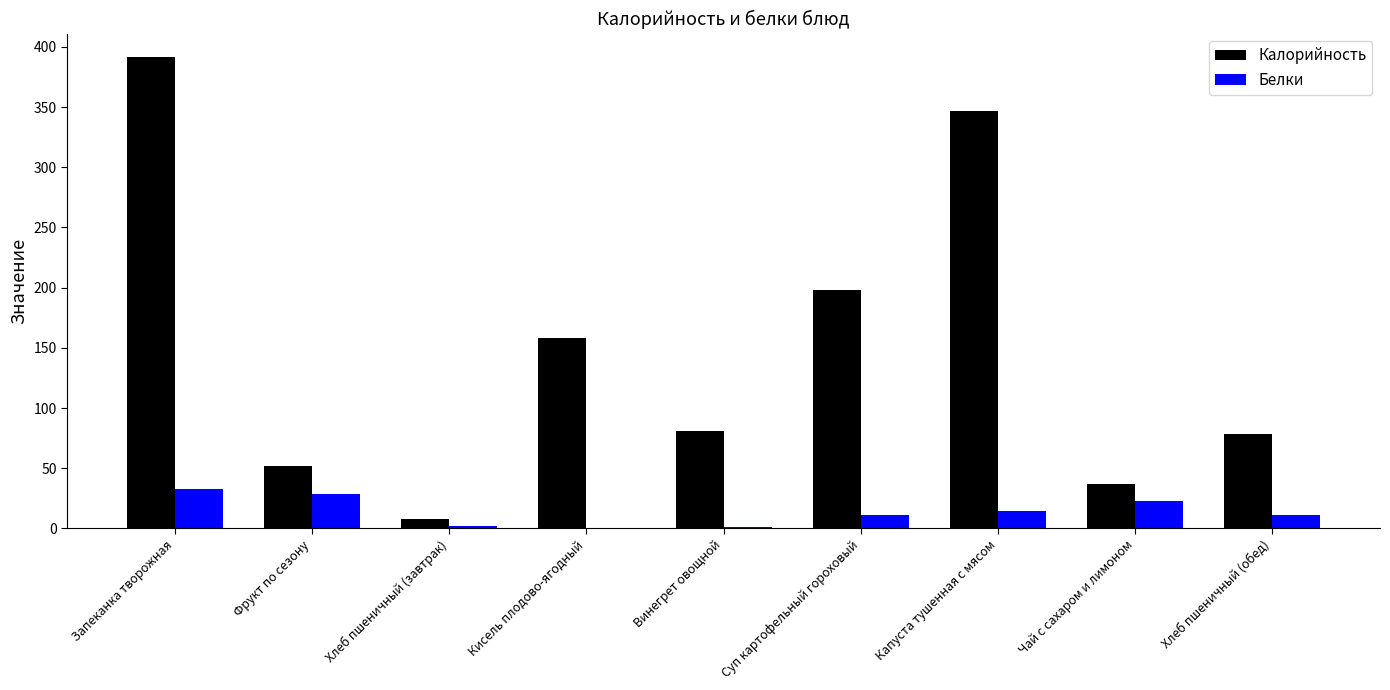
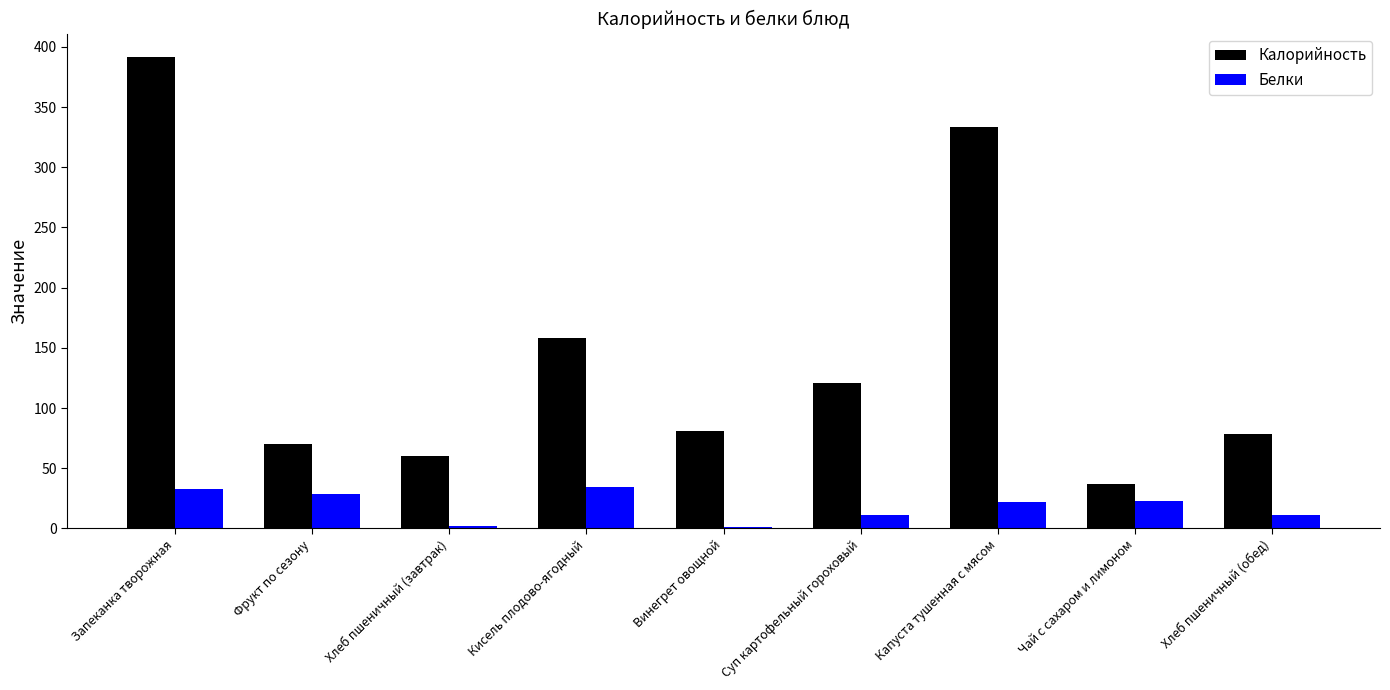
Калорийность, Фрукт по сезону: 52 -> 71
Калорийность, Хлеб пшеничный (завтрак): 8 -> 60
Белки, Кисель плодово-ягодный: 0 -> 34
Калорийность, Суп картофельный гороховый: 198 -> 121
Калорийность, Капуста тушенная с мясом: 347 -> 333
Белки, Капуста тушенная с мясом: 14 -> 22
